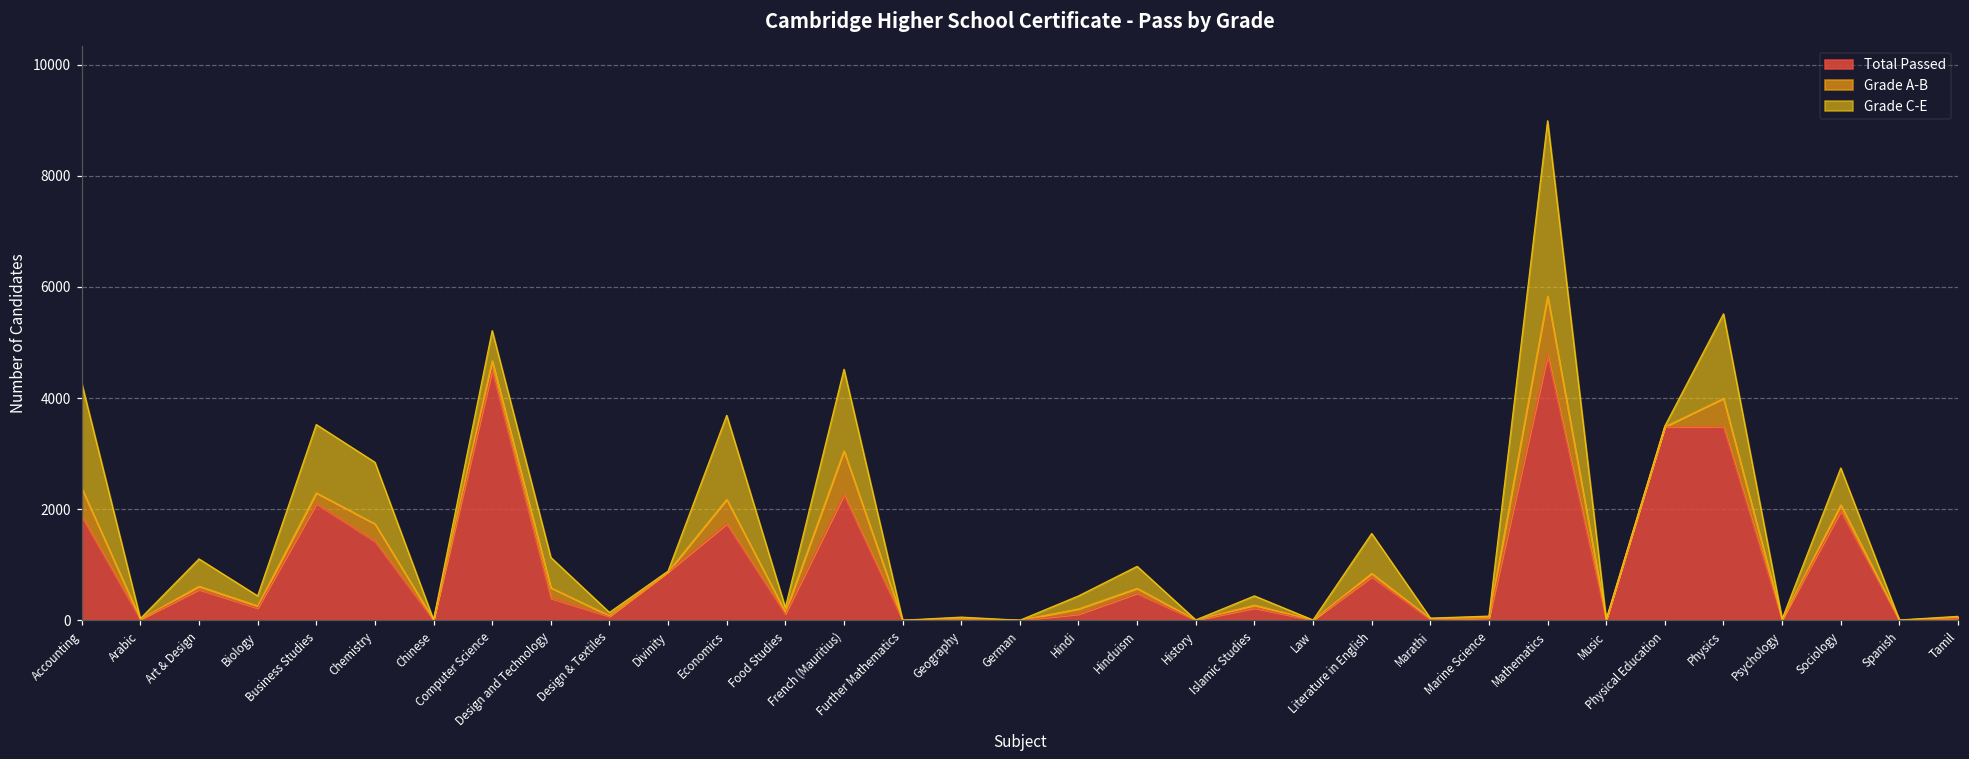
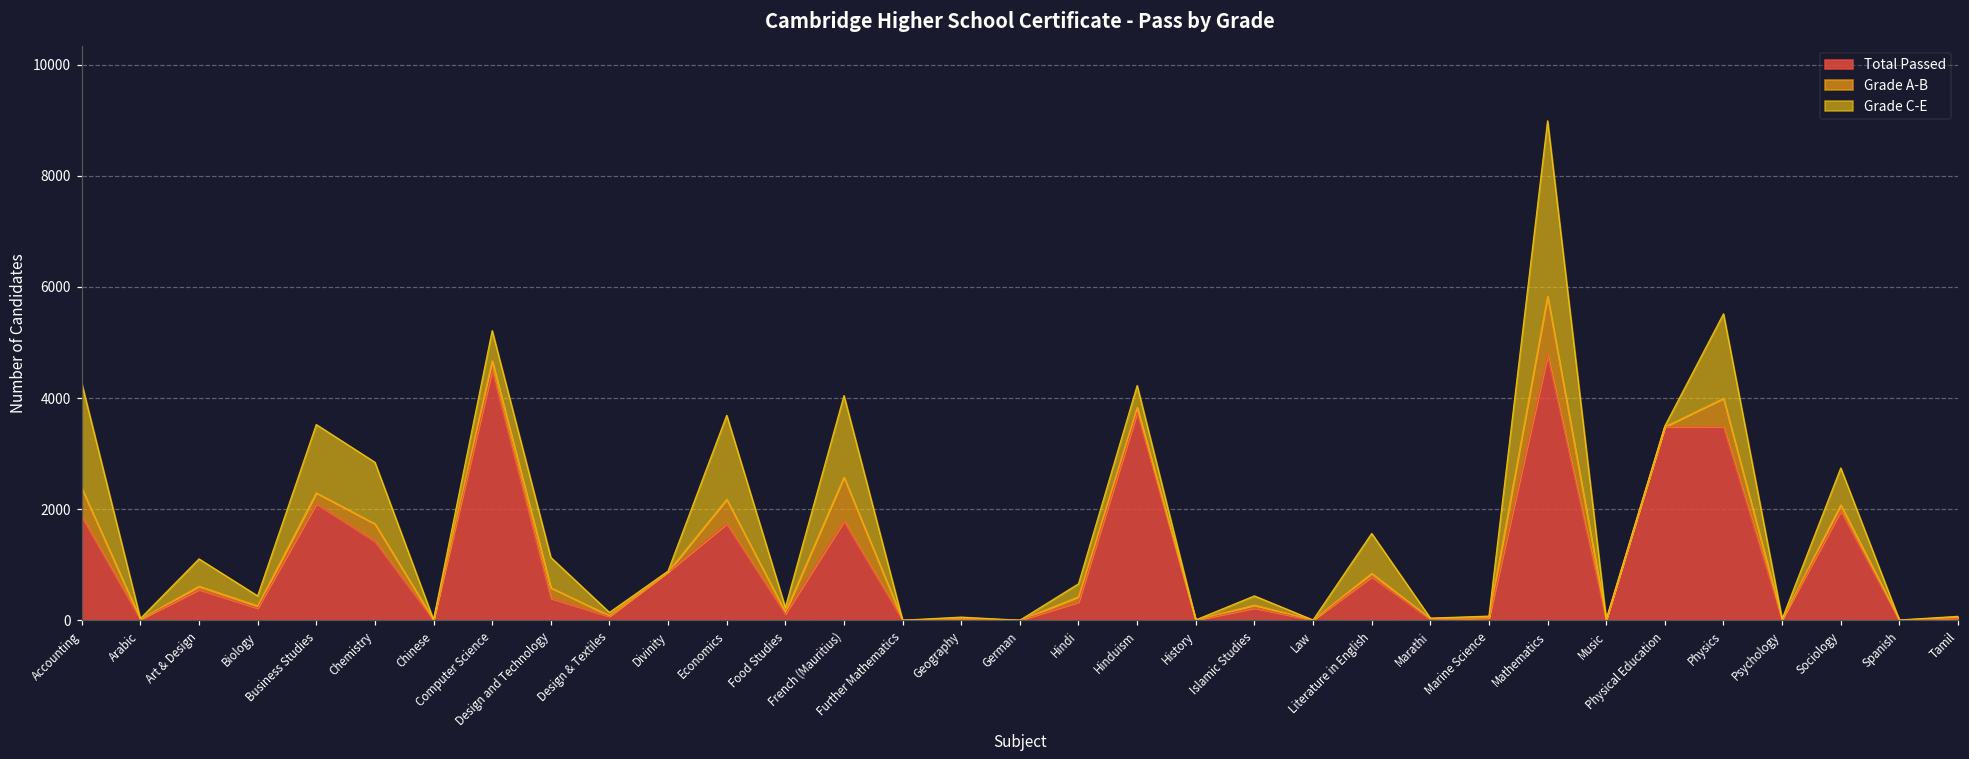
Total Passed, French (Mauritius): 2300 -> 1800
Total Passed, Hindi: 100 -> 300
Total Passed, Hinduism: 500 -> 3700
